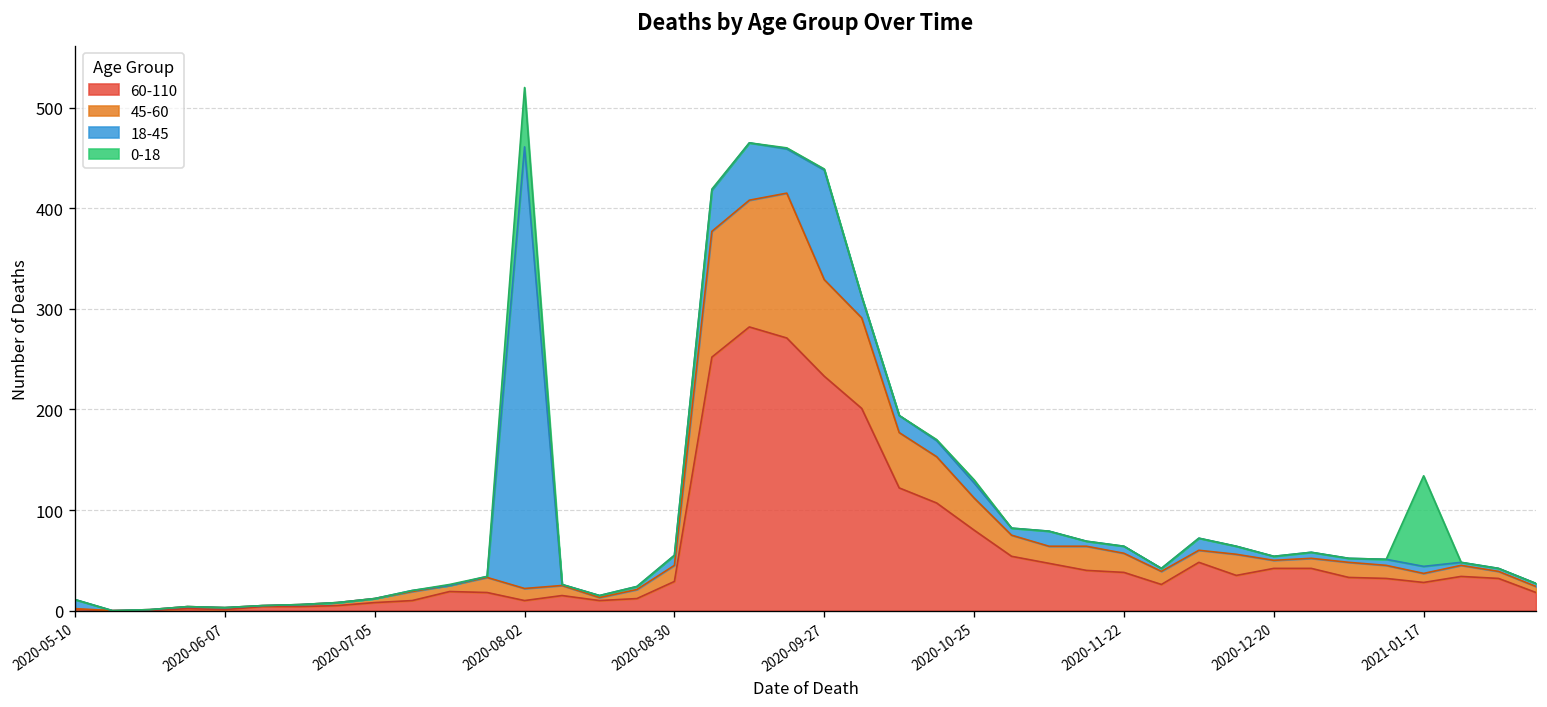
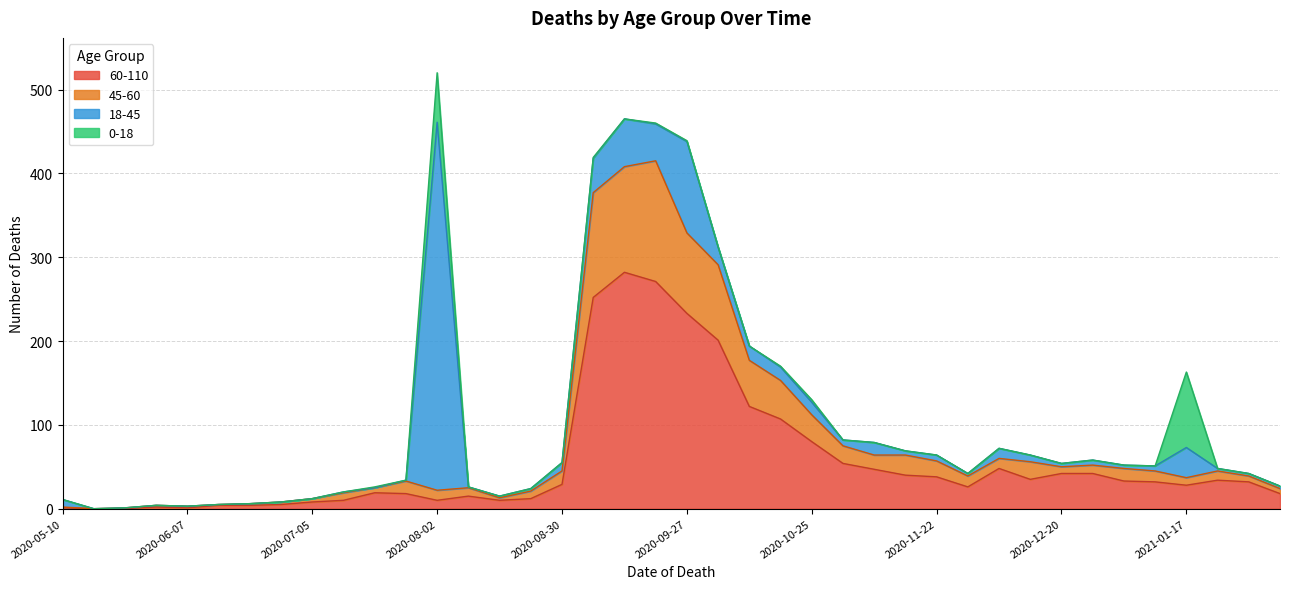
18-45, 2021-01-17: 10 -> 40
